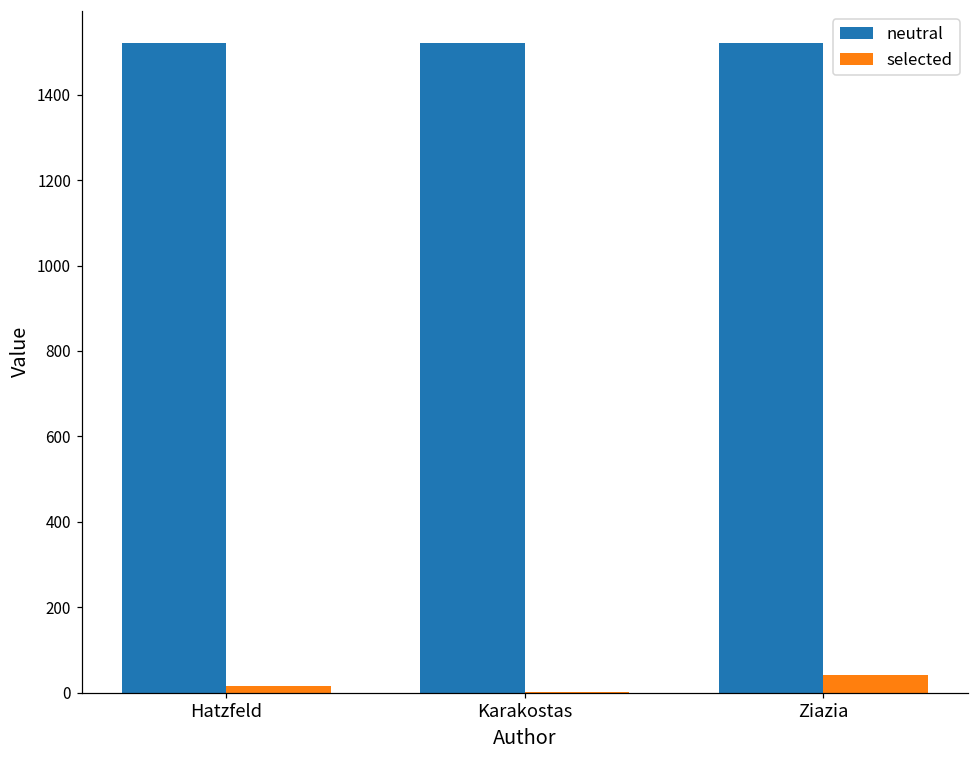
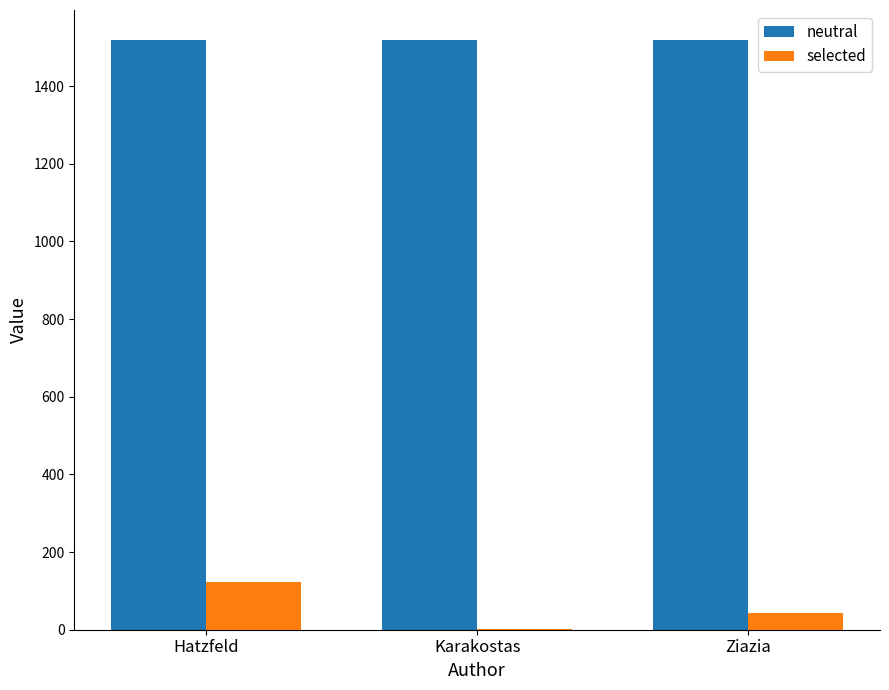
selected, Hatzfeld: 20 -> 120
